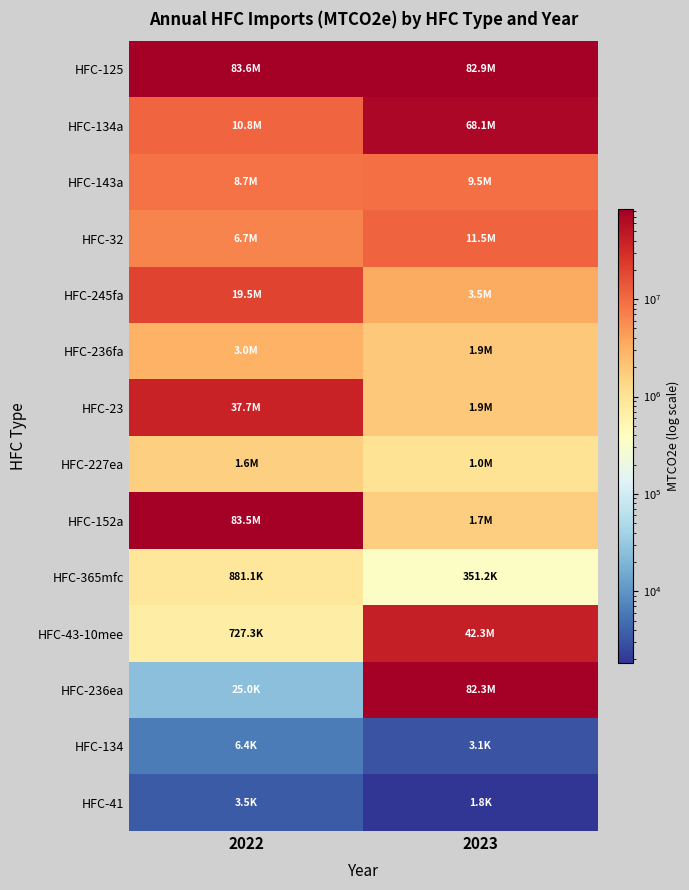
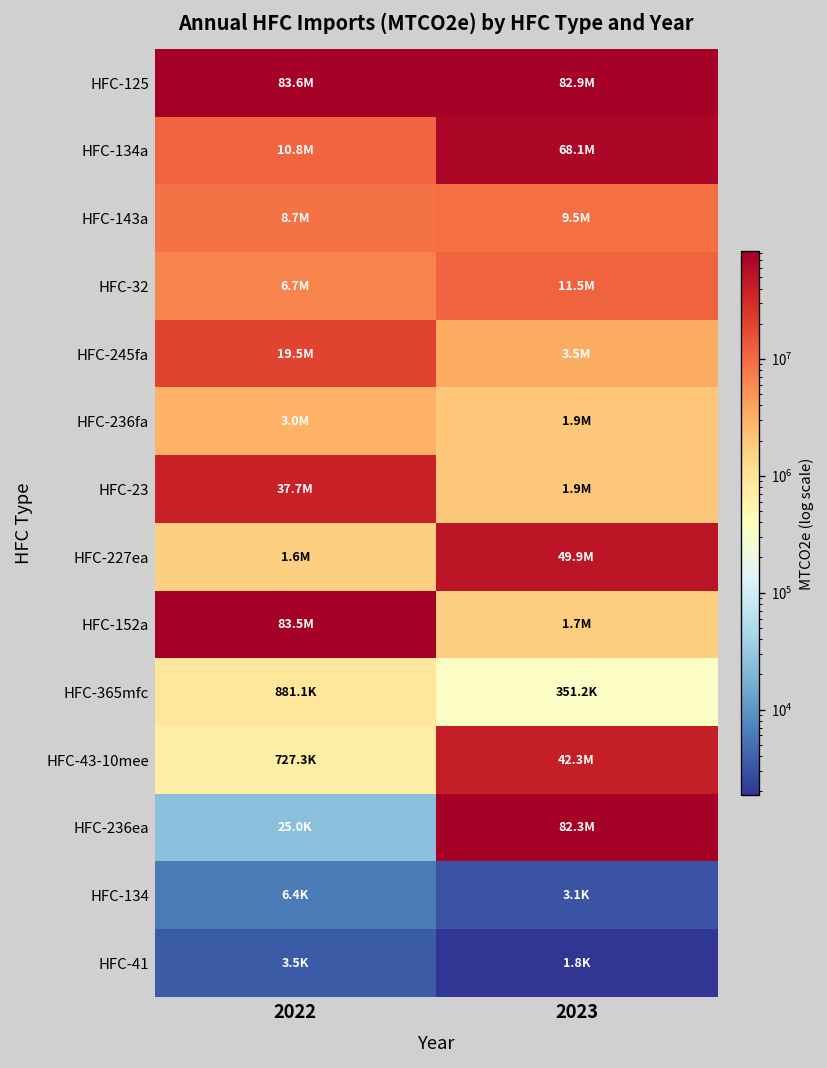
HFC-227ea, 2023: 1.0M -> 49.9M
